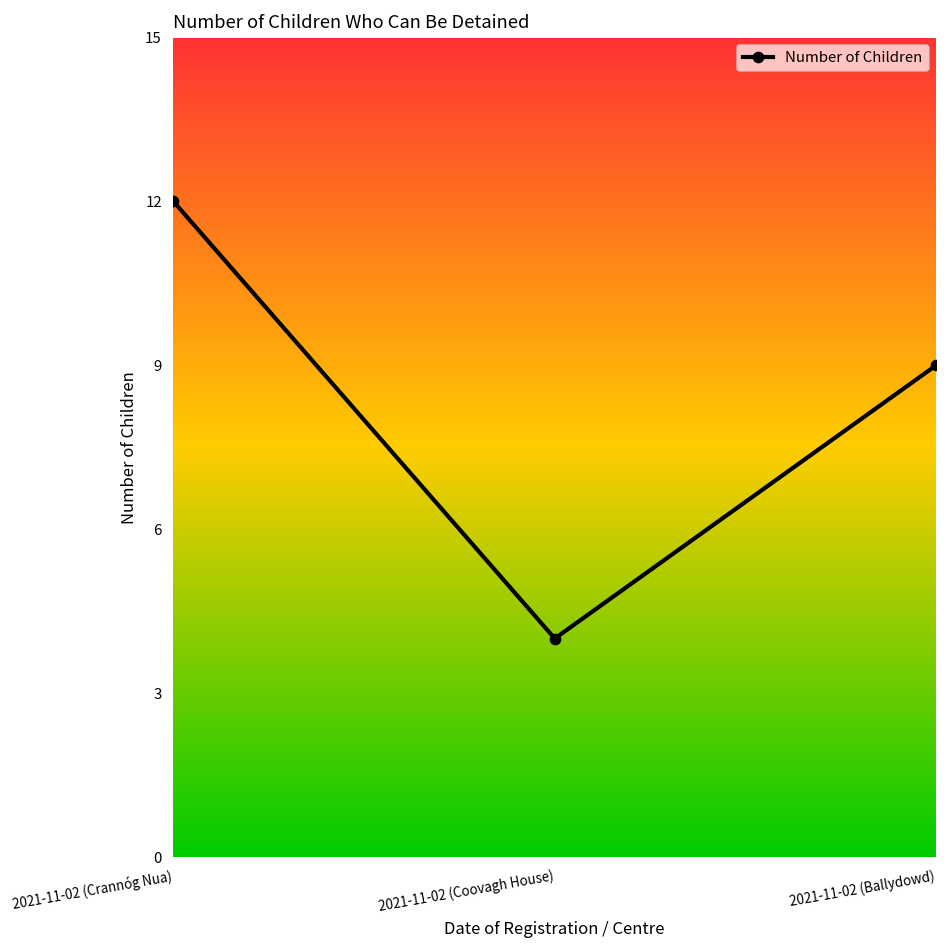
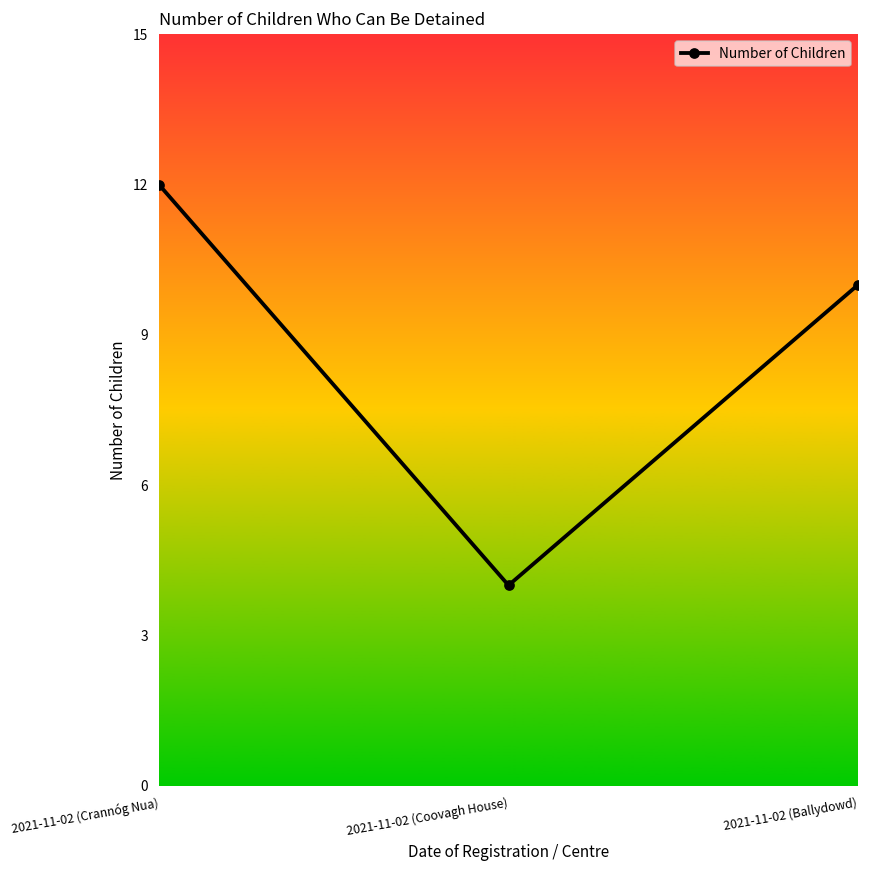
2021-11-02 (Ballydowd): 9 -> 10
